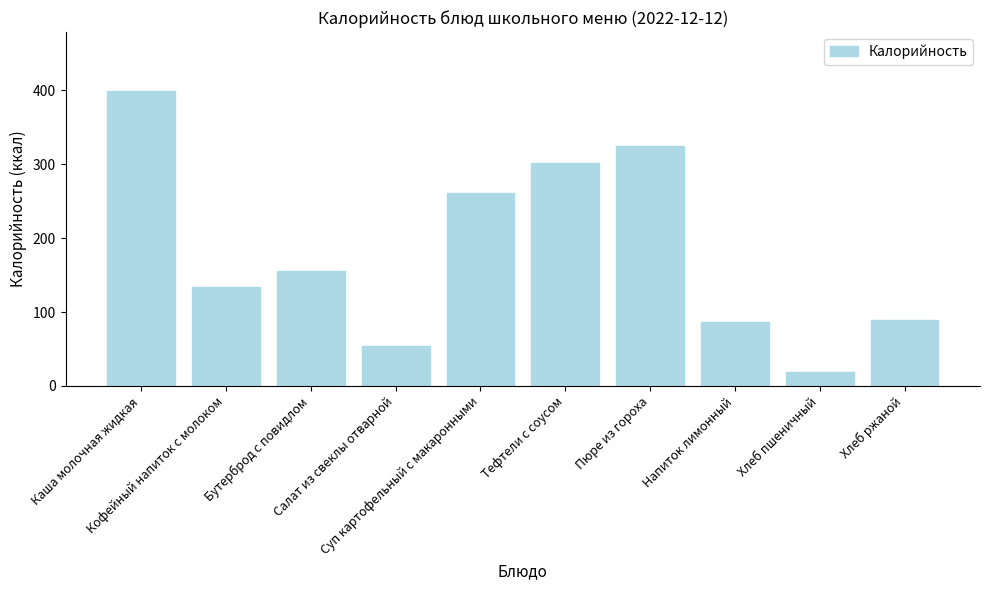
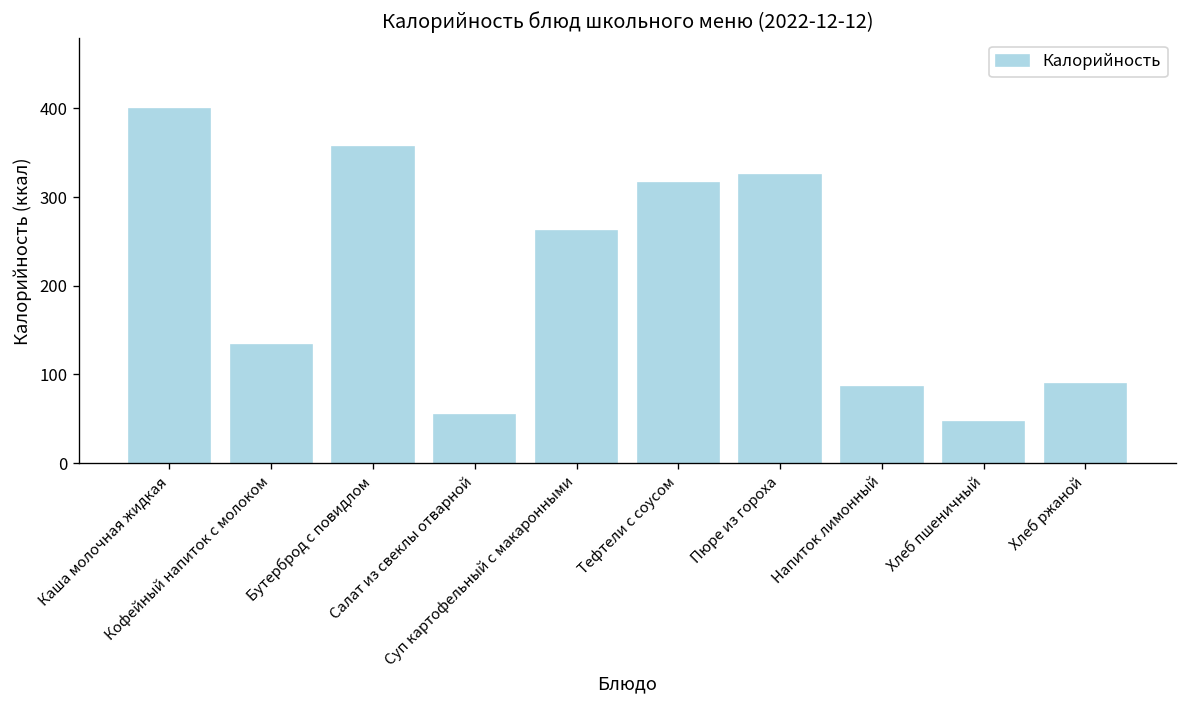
Бутерброд с повидлом: 160 -> 360
Тефтели с соусом: 300 -> 320
Хлеб пшеничный: 20 -> 50
